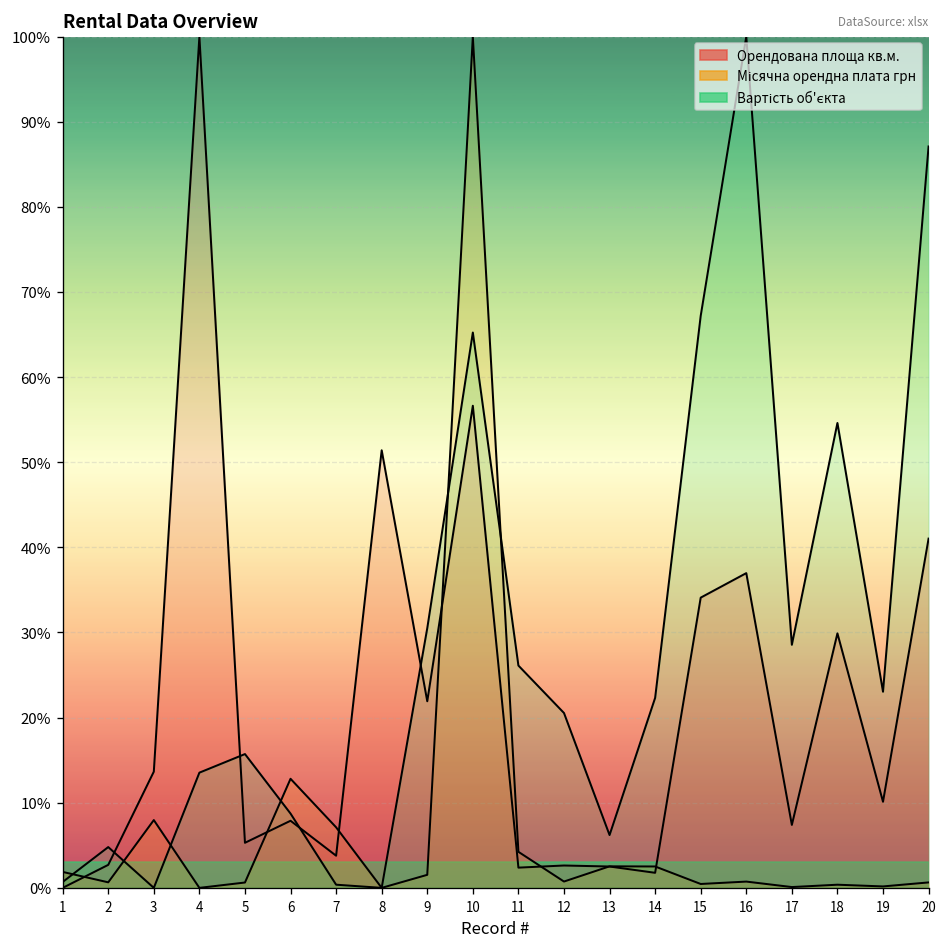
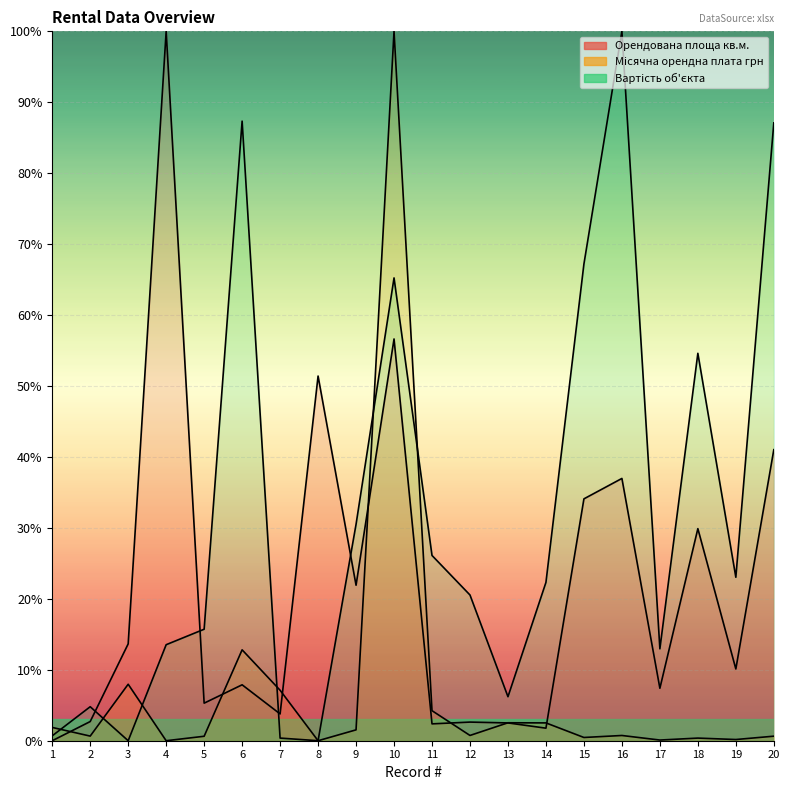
Вартість об'єкта, 6: 9% -> 87%
Вартість об'єкта, 17: 29% -> 13%
